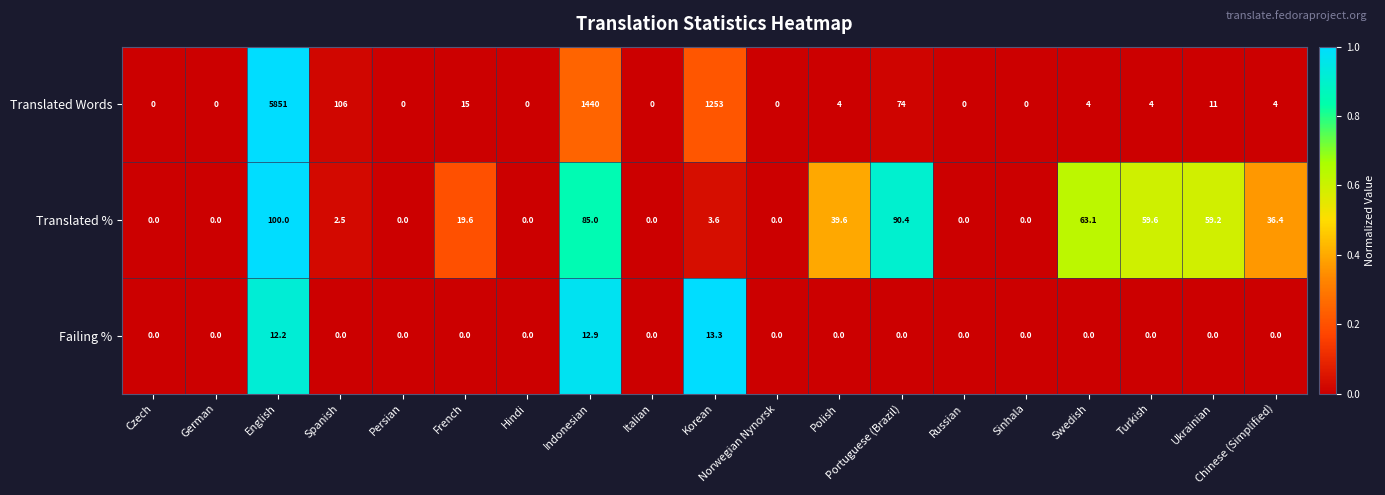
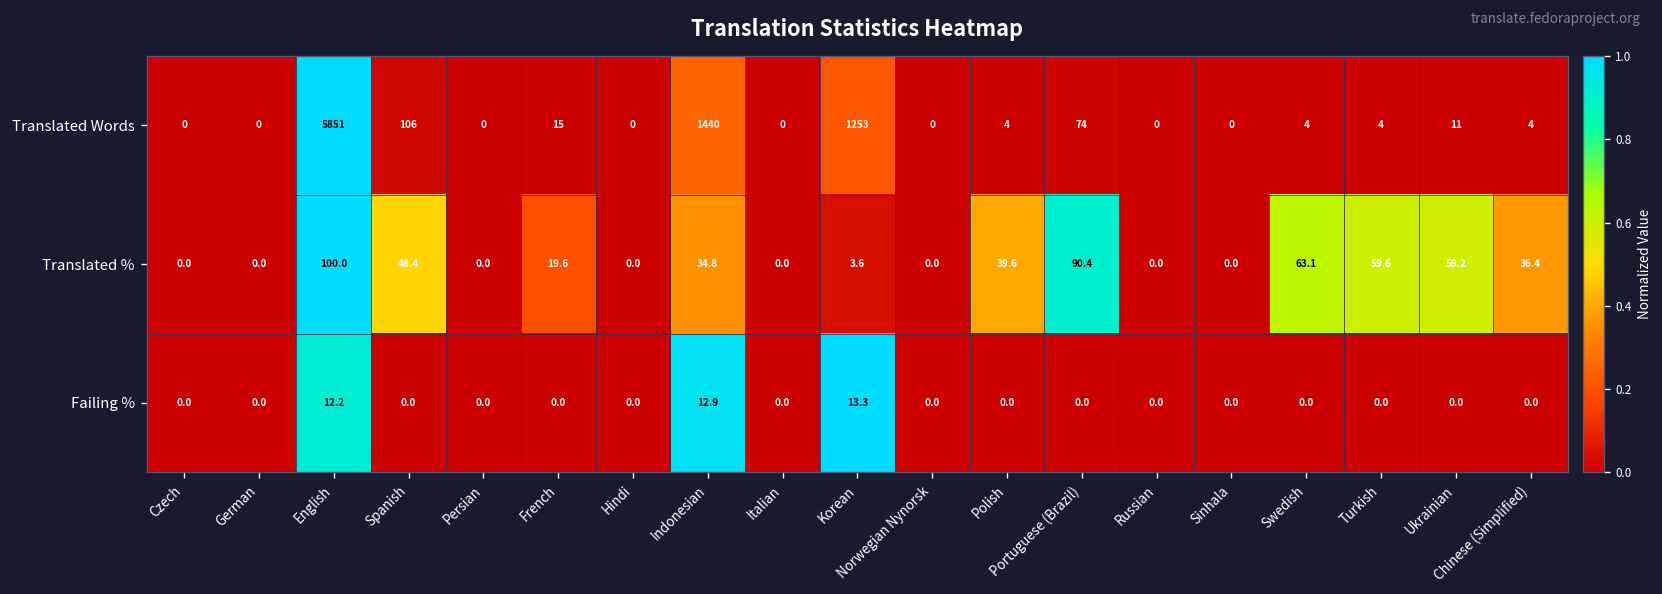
Translated %, Spanish: 2.5 -> 48.4
Translated %, Indonesian: 85.0 -> 34.8
